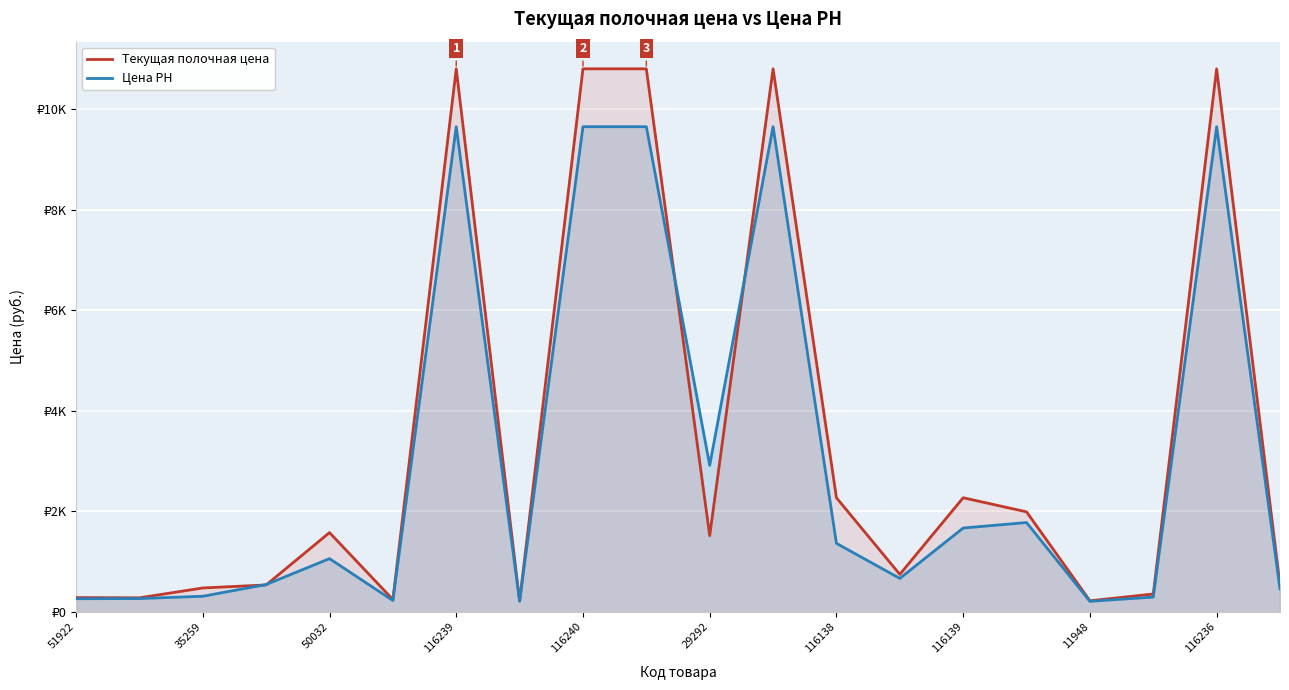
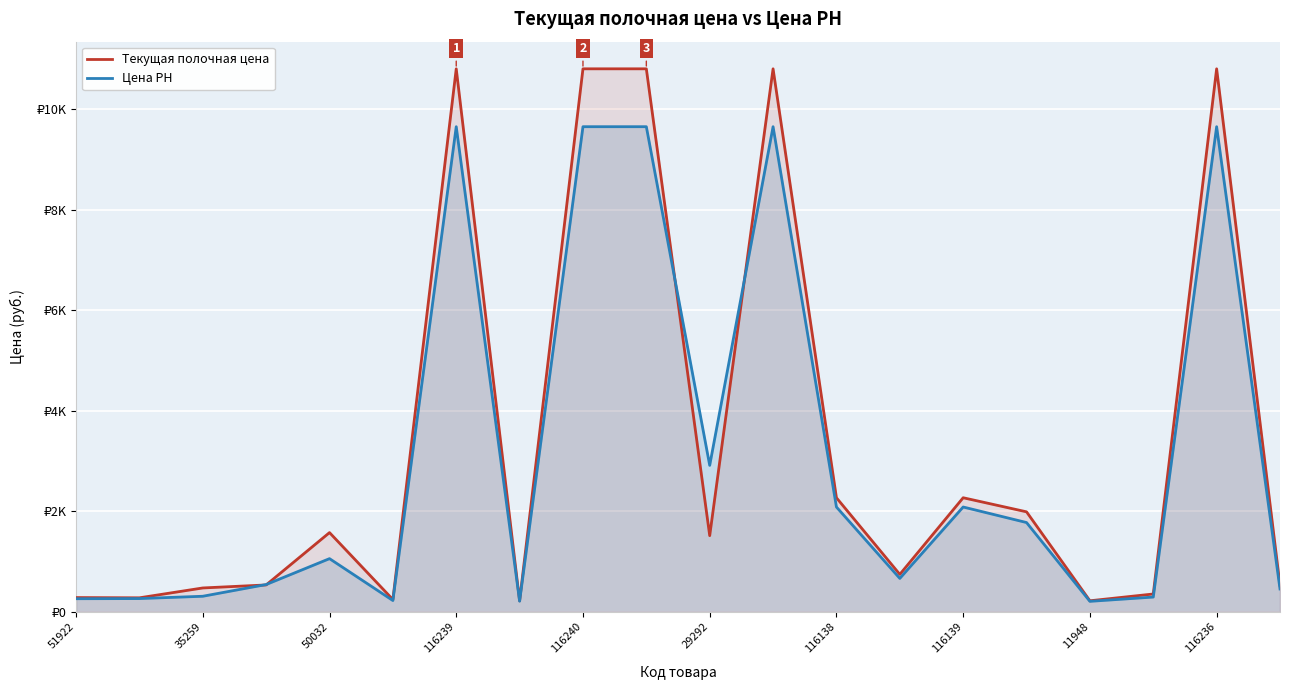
Цена РН, 116138: ₽1400 -> ₽2100
Цена РН, 116139: ₽1700 -> ₽2100
